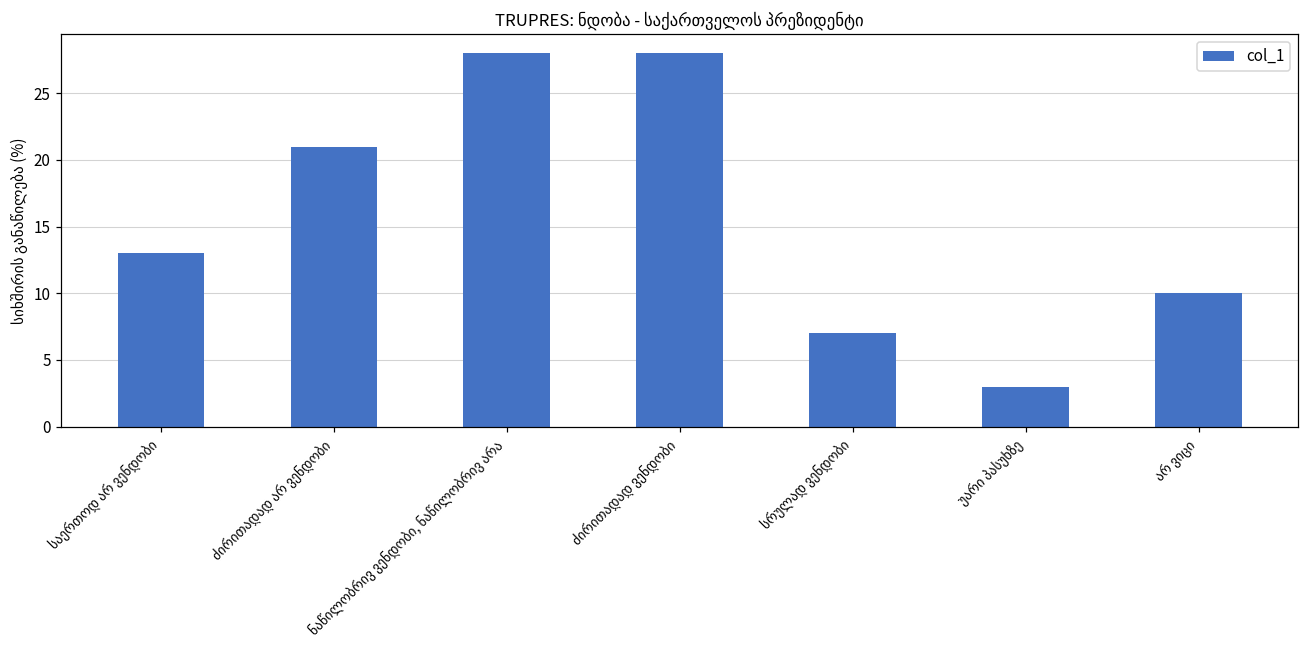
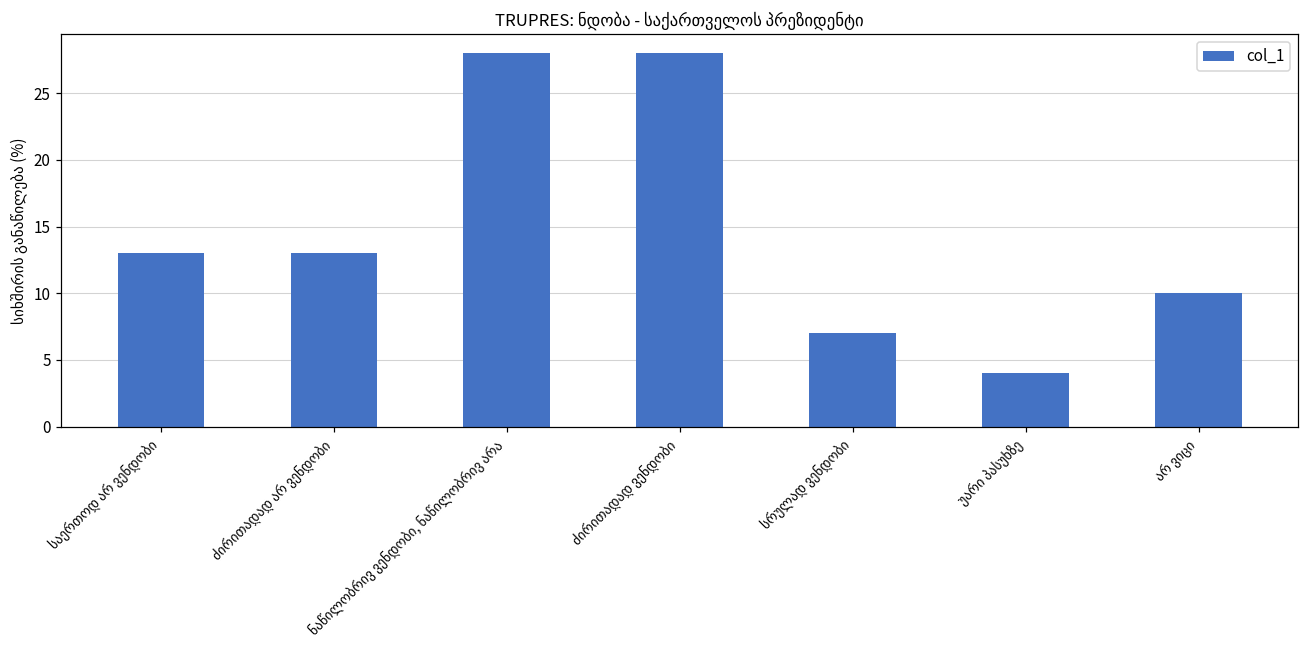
ძირითადად არ ვენდობი: 21 -> 13
უარი პასუხზე: 3 -> 4
